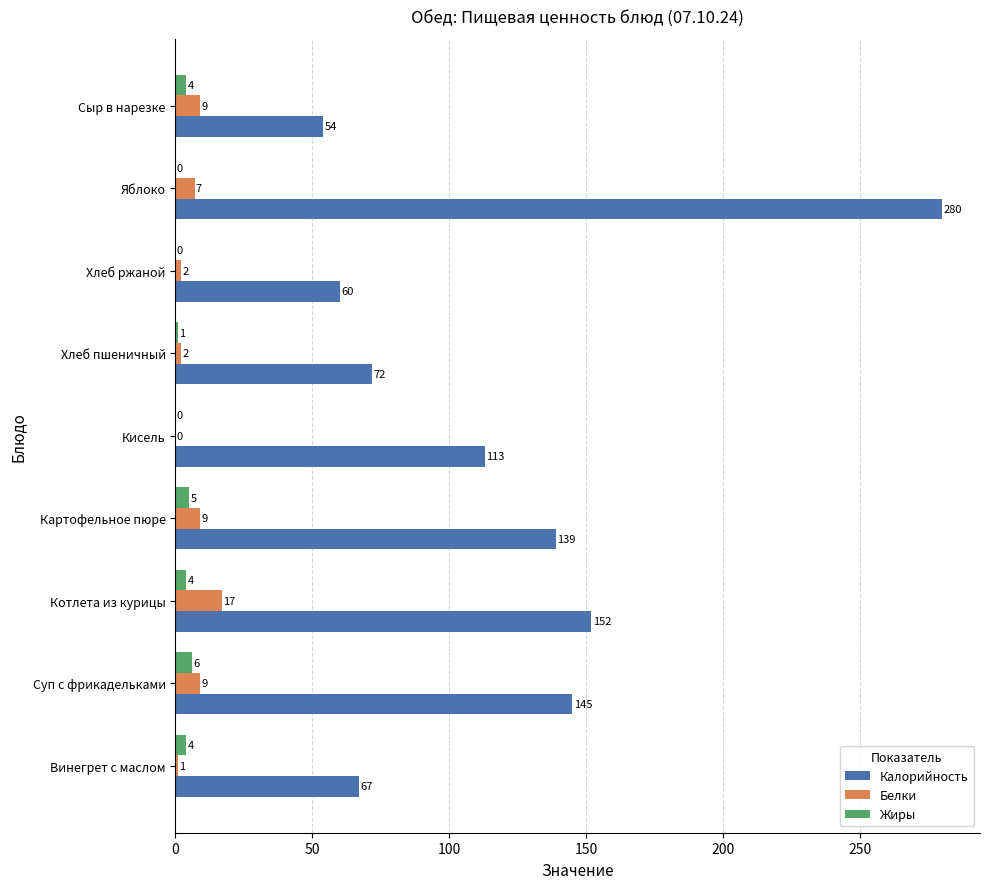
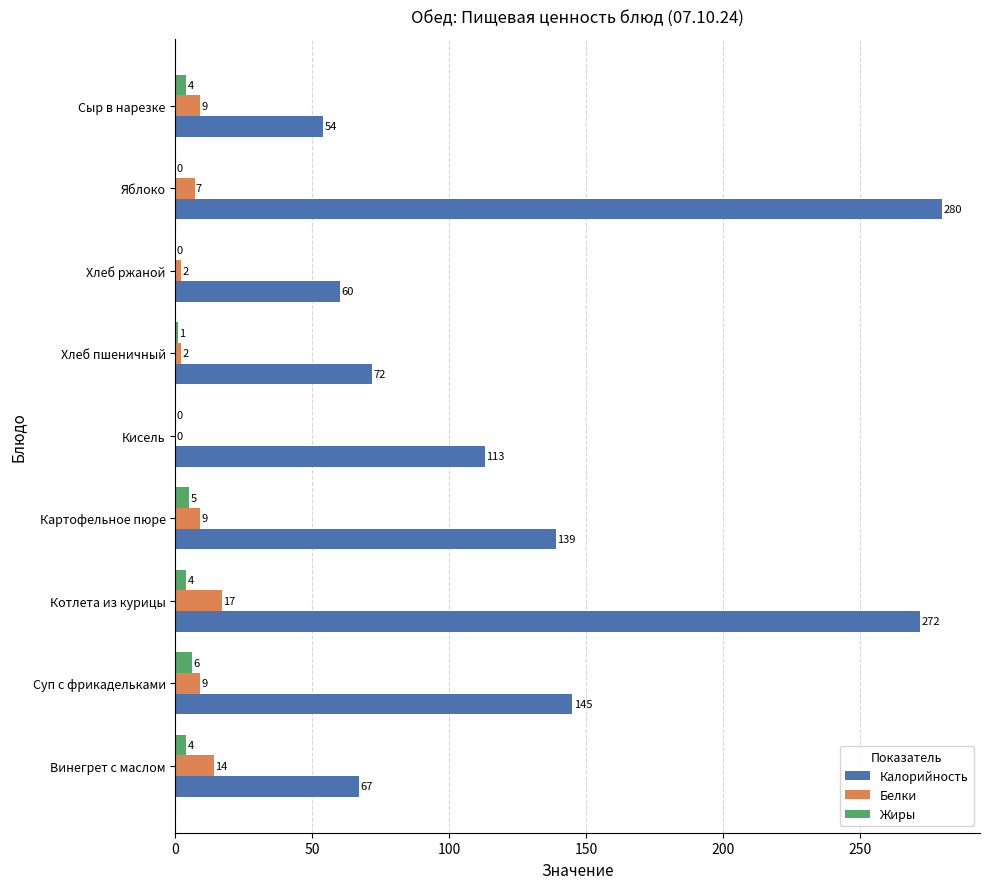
Калорийность, Котлета из курицы: 152 -> 272
Белки, Винегрет с маслом: 1 -> 14
